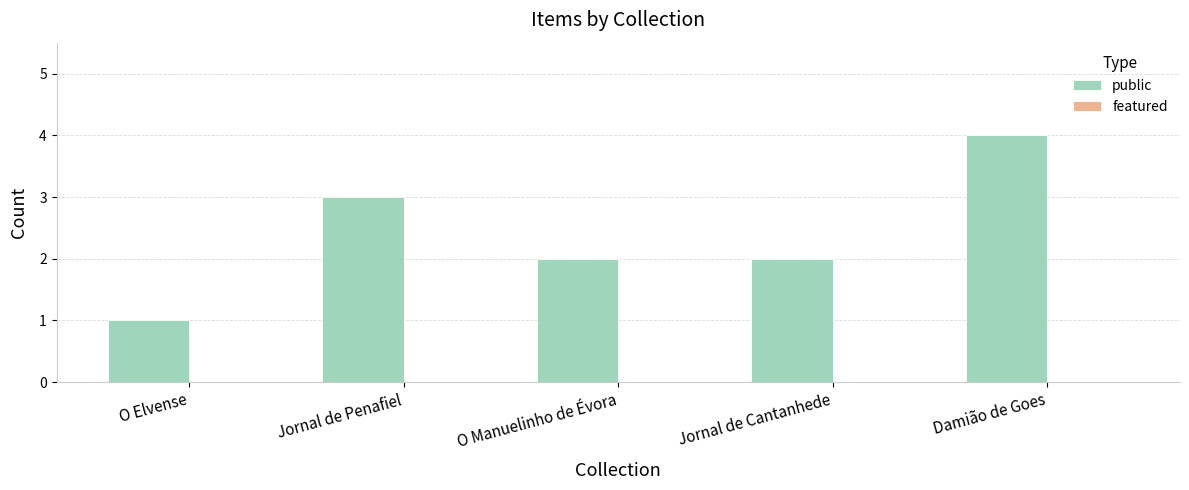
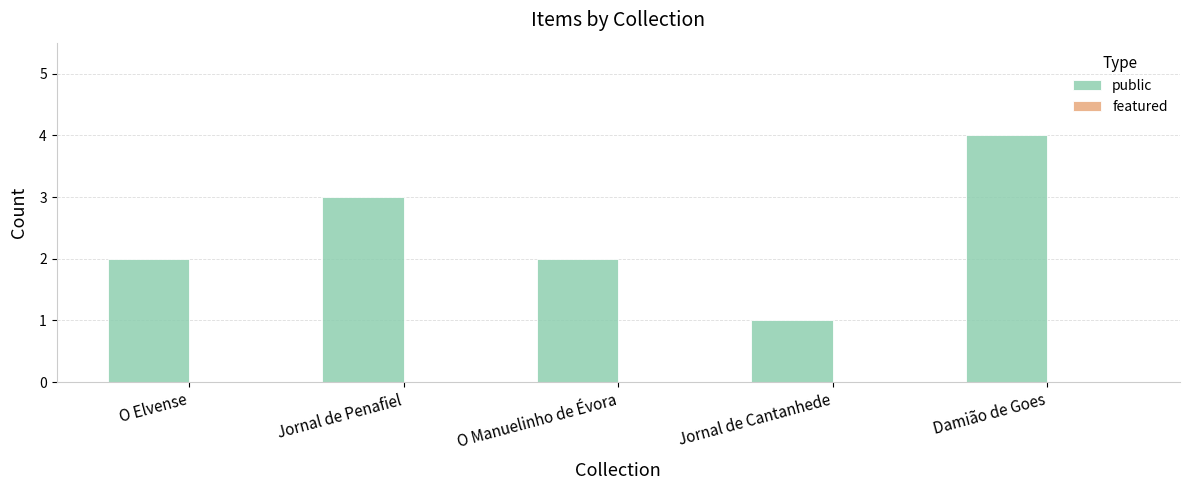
public, O Elvense: 1 -> 2
public, Jornal de Cantanhede: 2 -> 1
